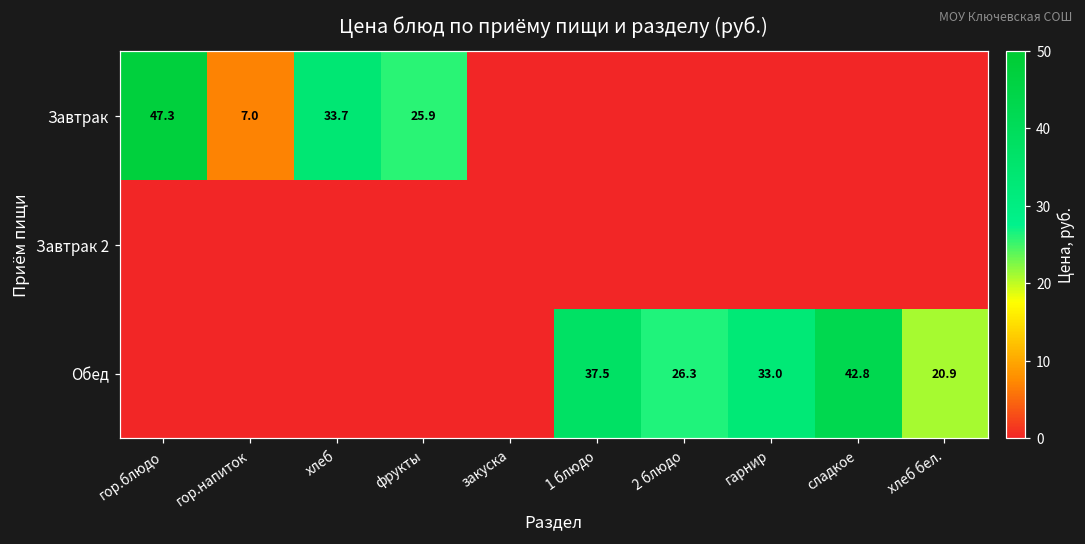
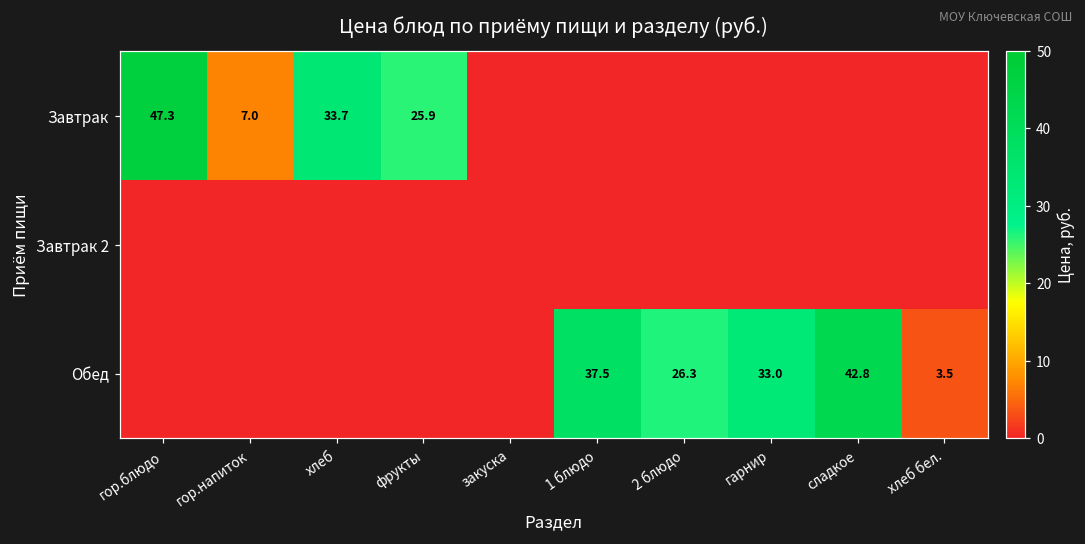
Обед, хлеб бел.: 20.9 -> 3.5
